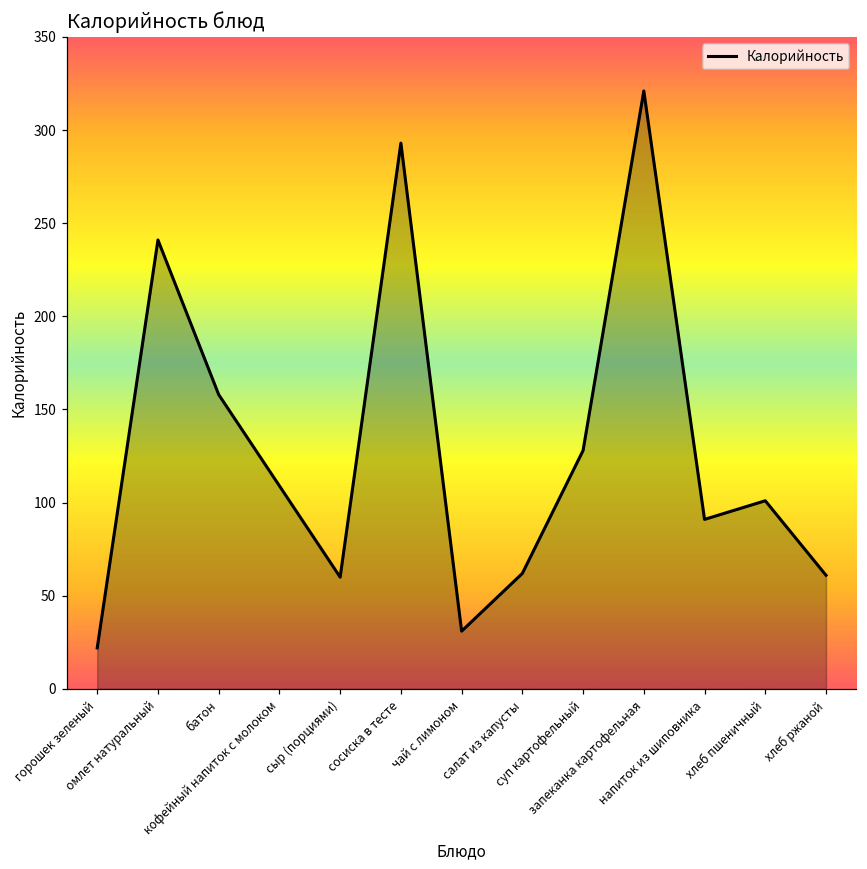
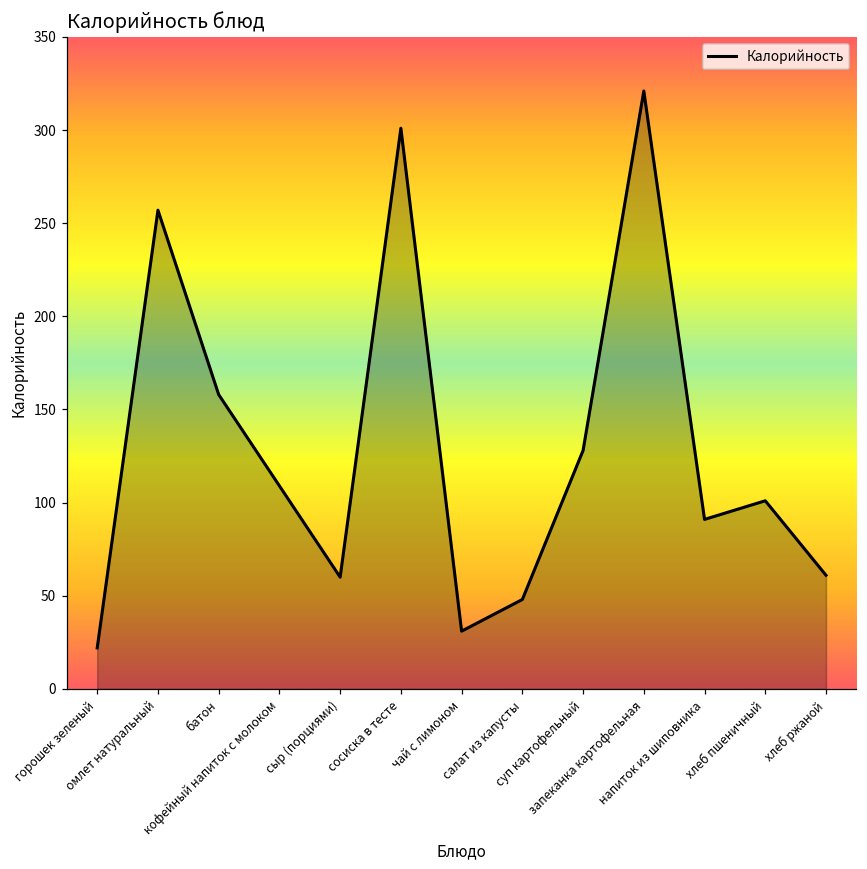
омлет натуральный: 241 -> 257
сосиска в тесте: 293 -> 301
салат из капусты: 62 -> 48
